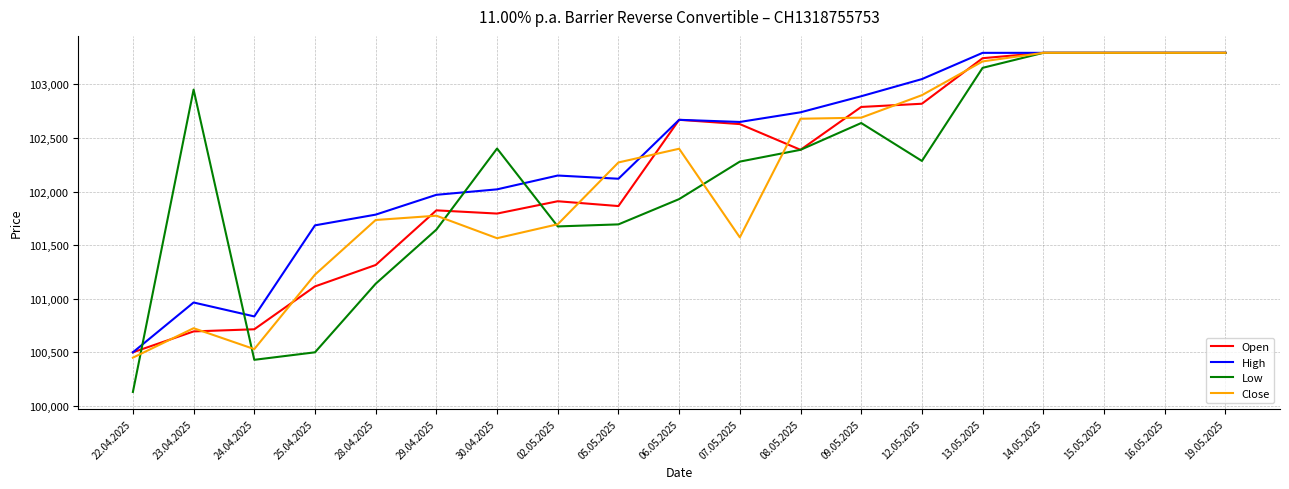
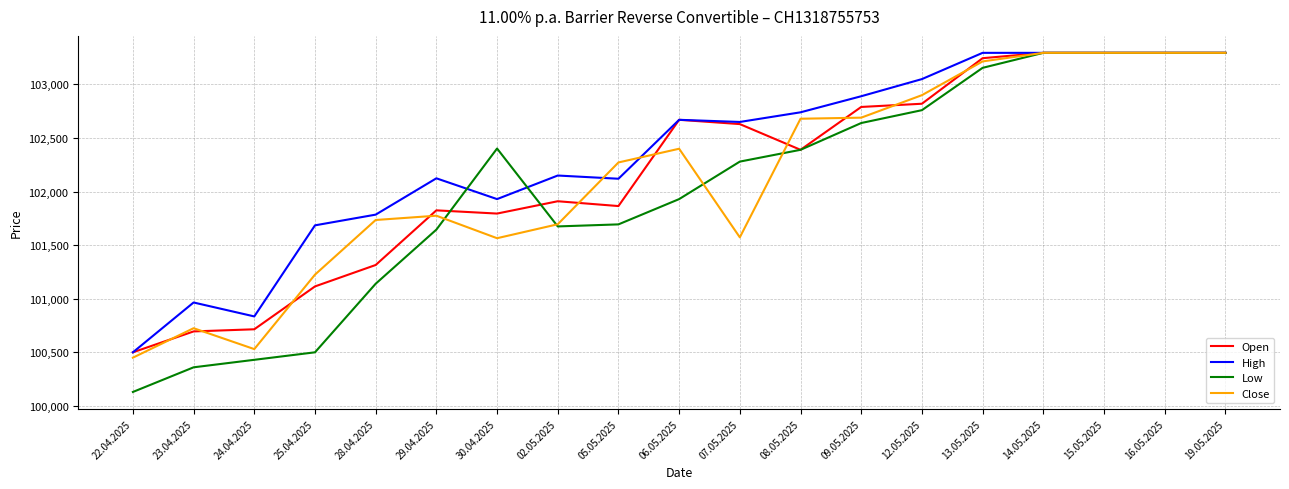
Low, 23.04.2025: 102,950 -> 100,360
High, 29.04.2025: 101,970 -> 102,120
High, 30.04.2025: 102,020 -> 101,930
Low, 12.05.2025: 102,290 -> 102,760
